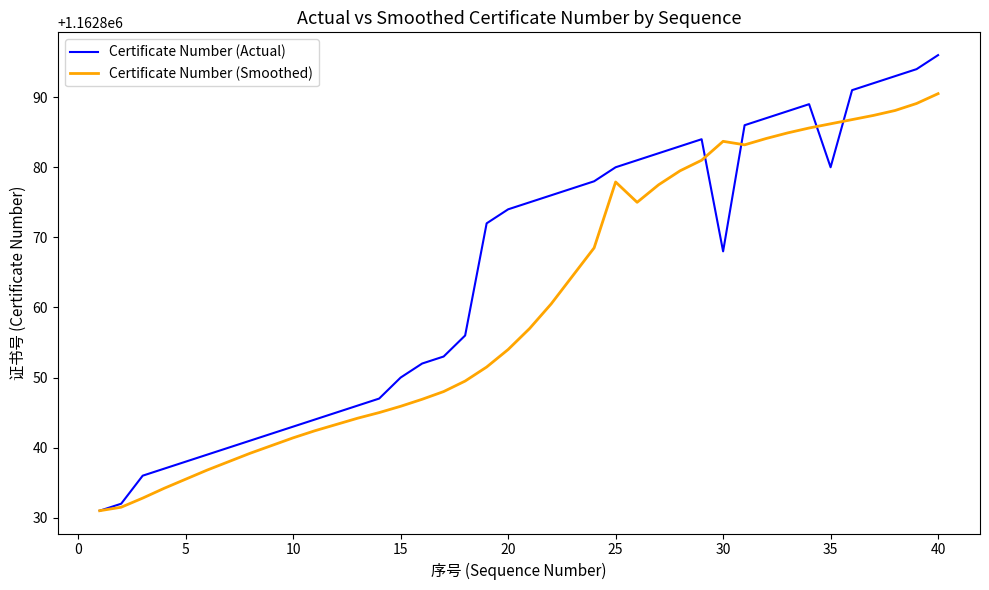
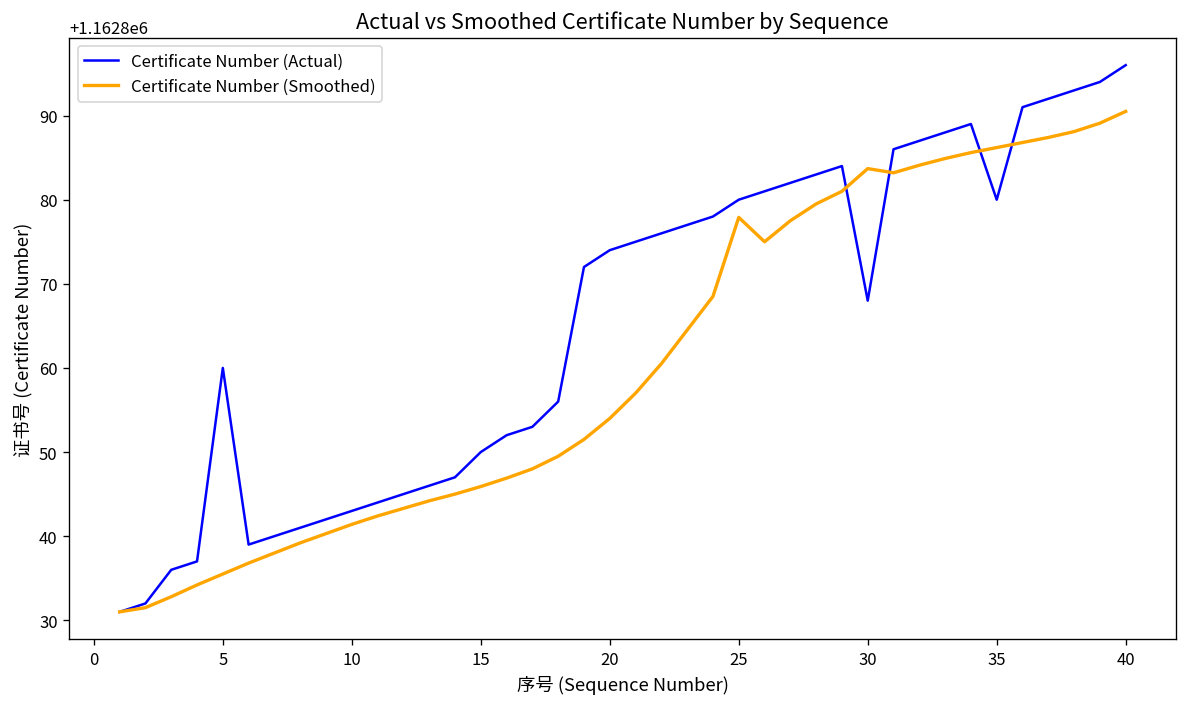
Certificate Number (Actual), 5: 1162838 -> 1162860
